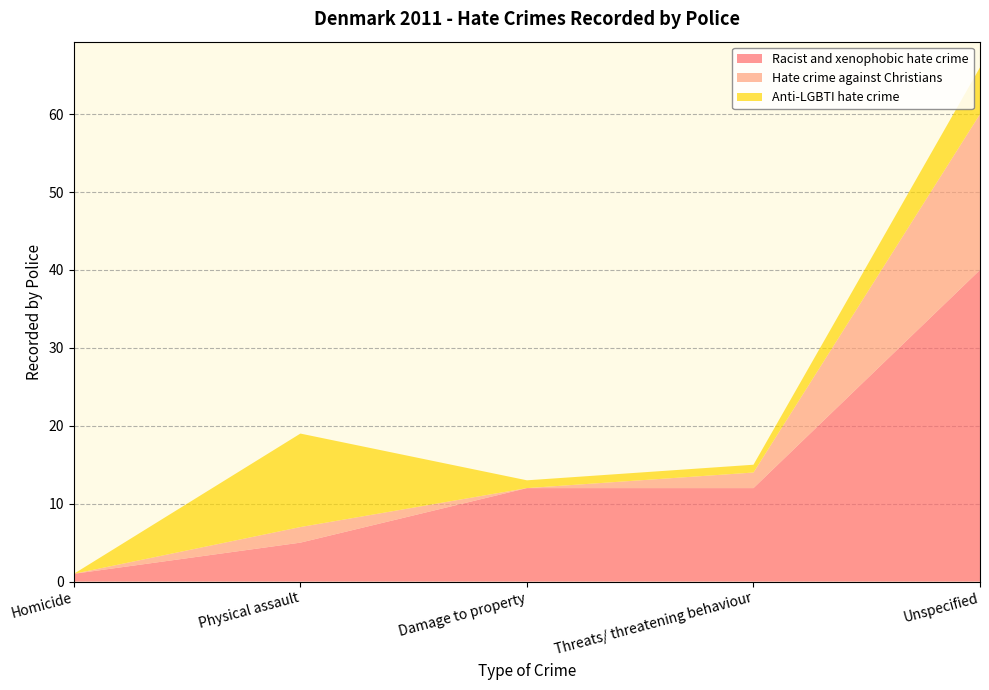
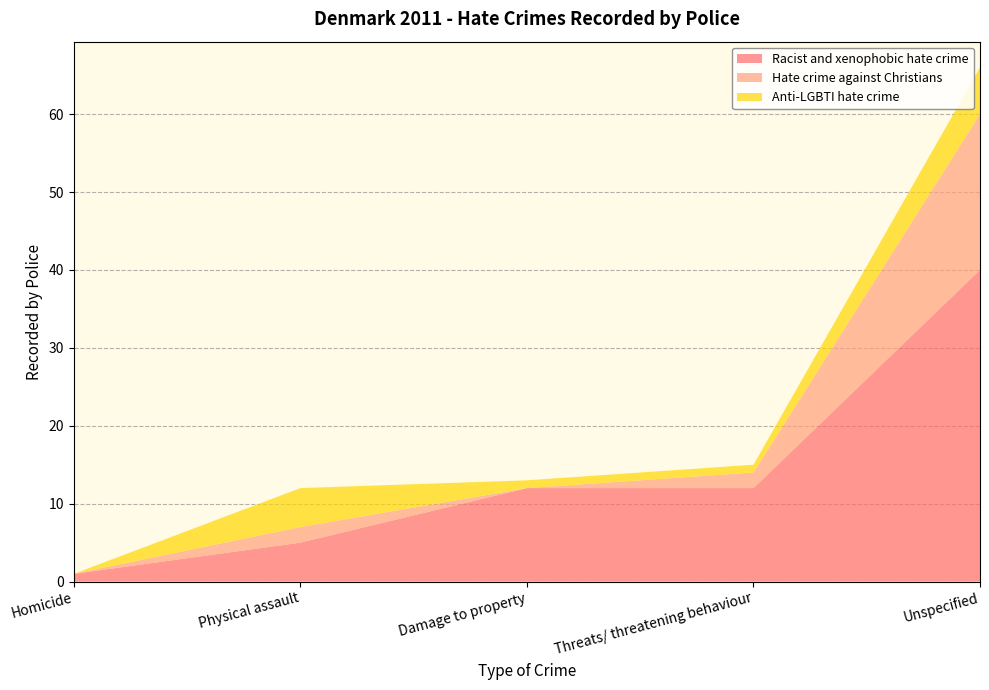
Anti-LGBTI hate crime, Physical assault: 12 -> 5
